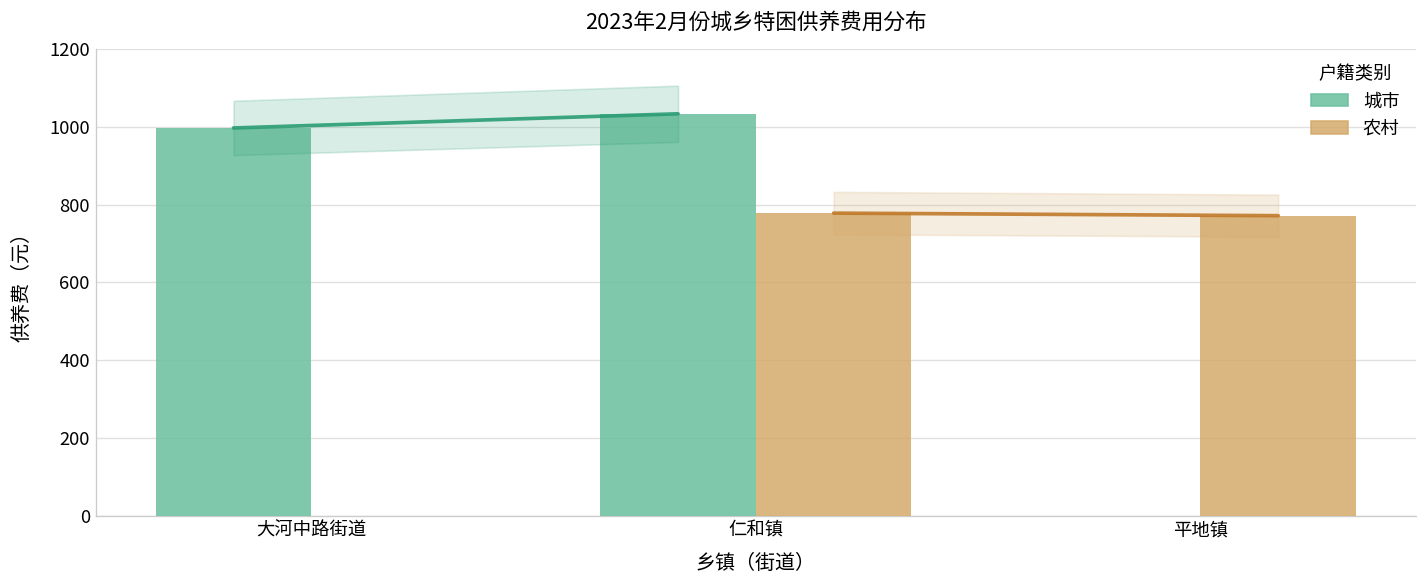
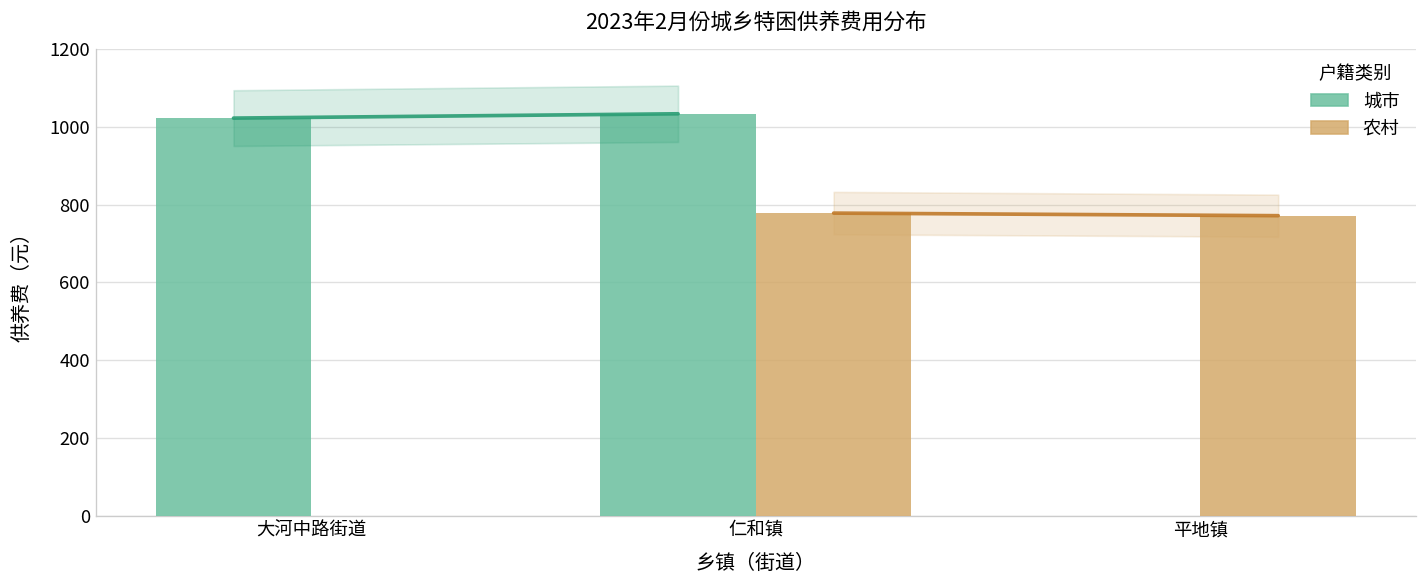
城市, 大河中路街道: 1000 -> 1020
